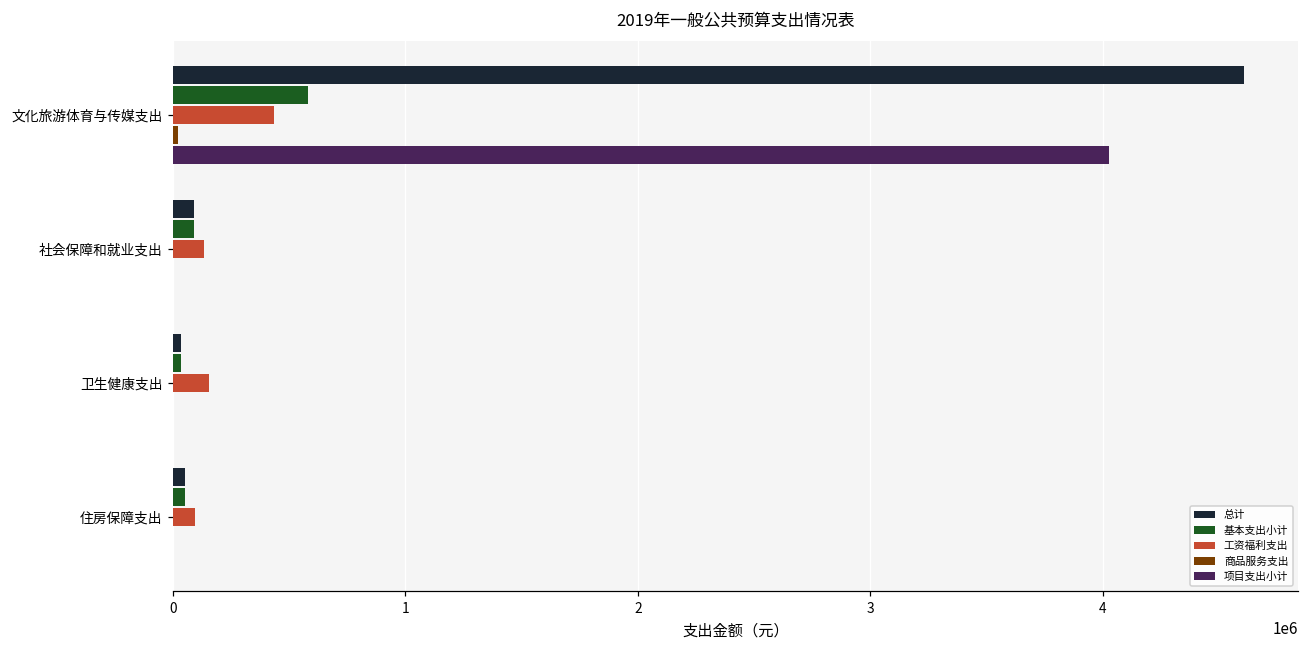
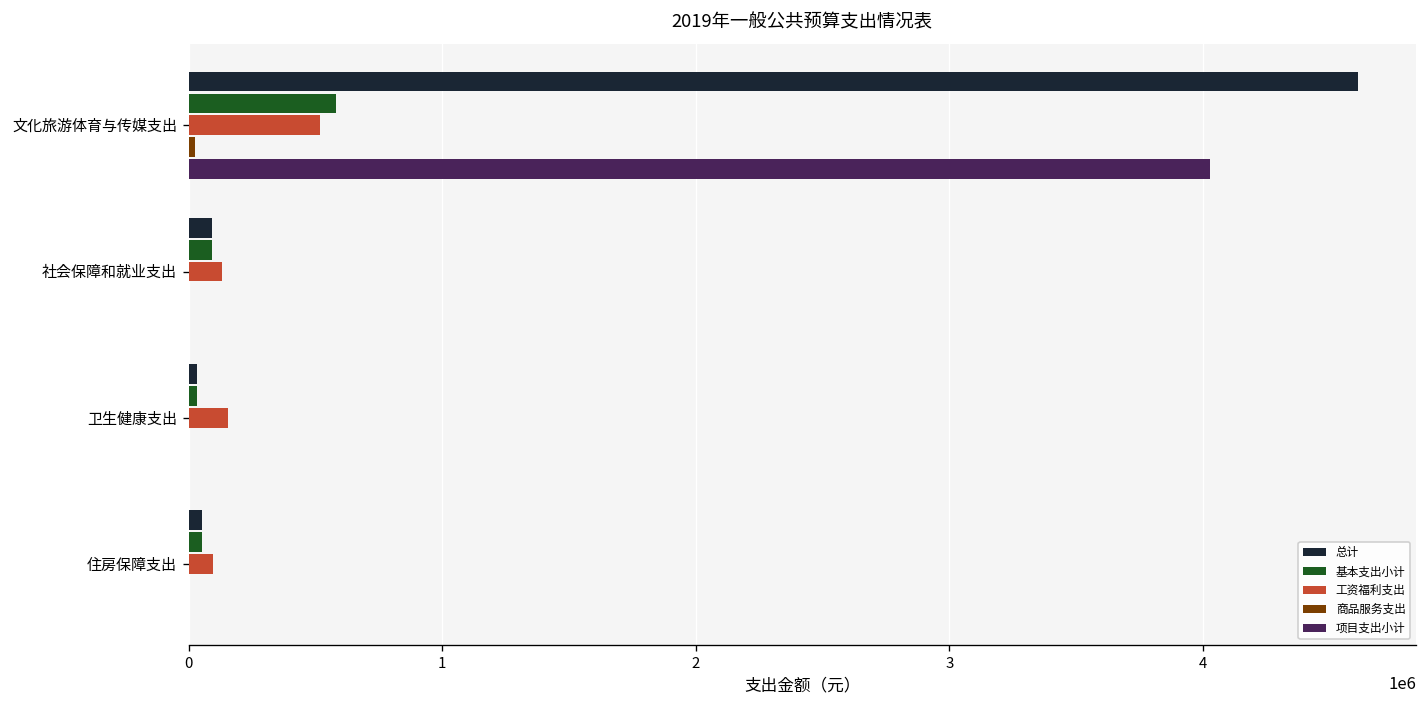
工资福利支出, 文化旅游体育与传媒支出: 440000 -> 520000
